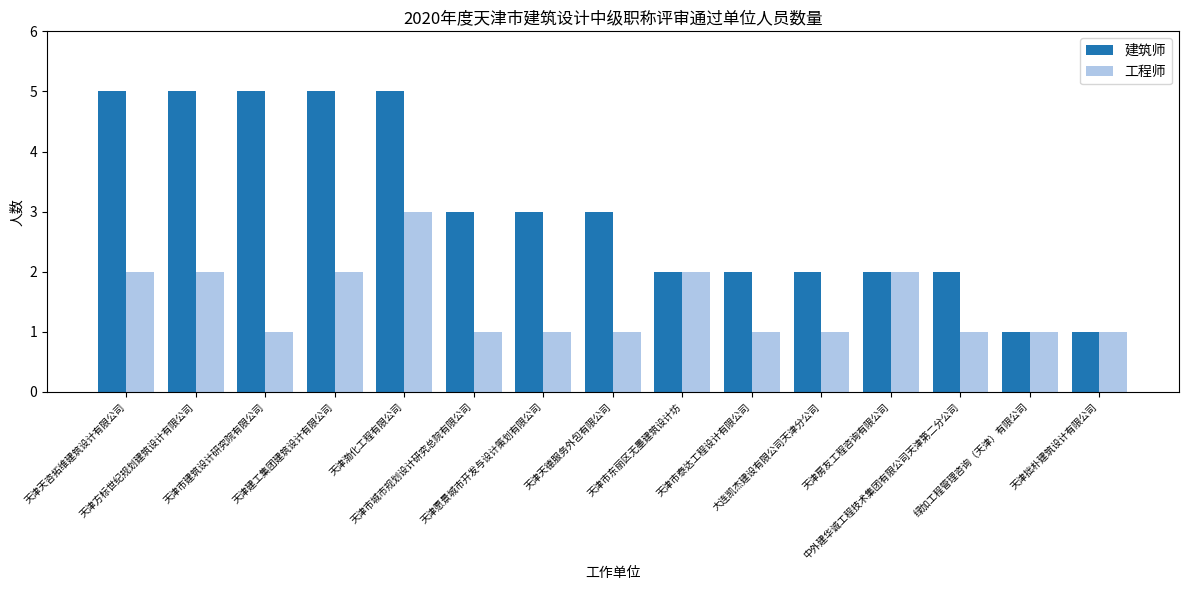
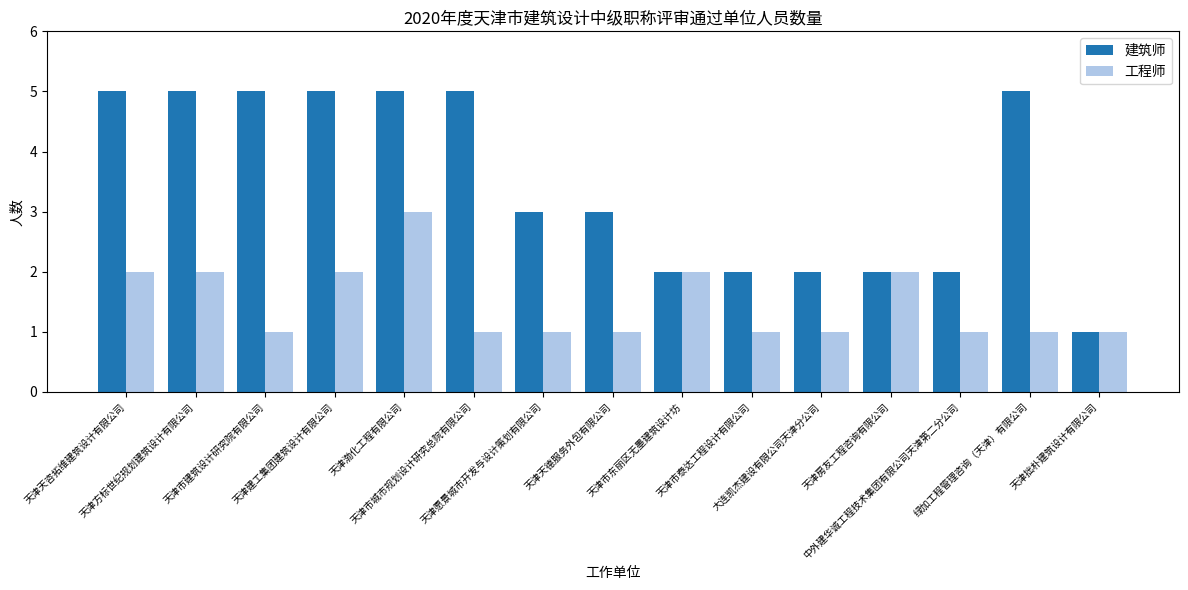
建筑师, 天津市城市规划设计研究总院有限公司: 3 -> 5
建筑师, 绿加工程管理咨询（天津）有限公司: 1 -> 5
